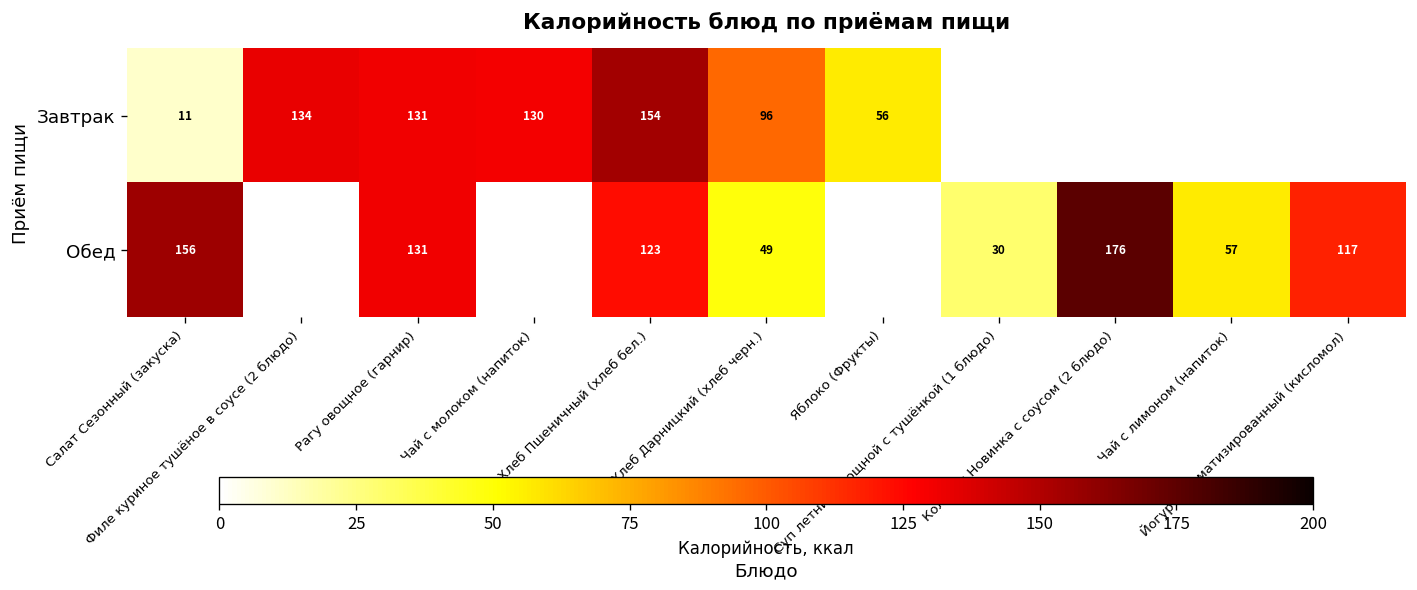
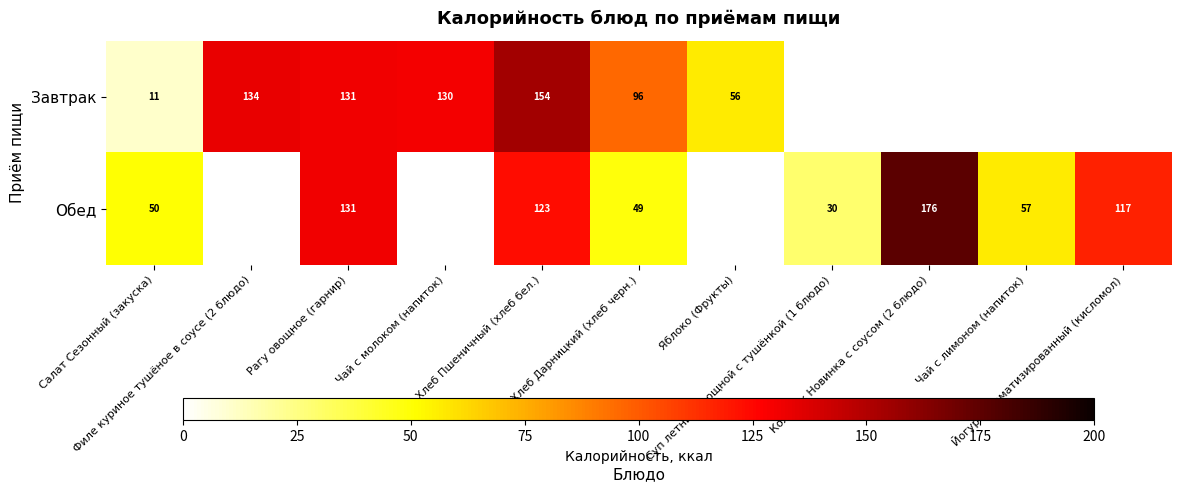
Обед, Салат Сезонный (закуска): 156 -> 50
